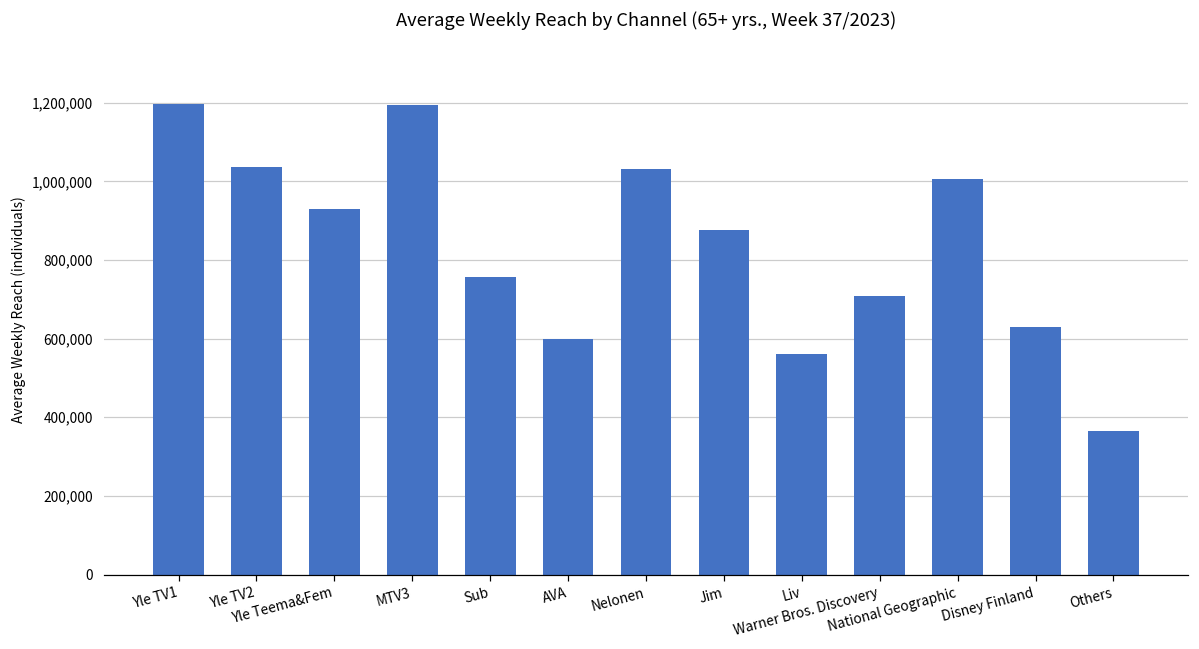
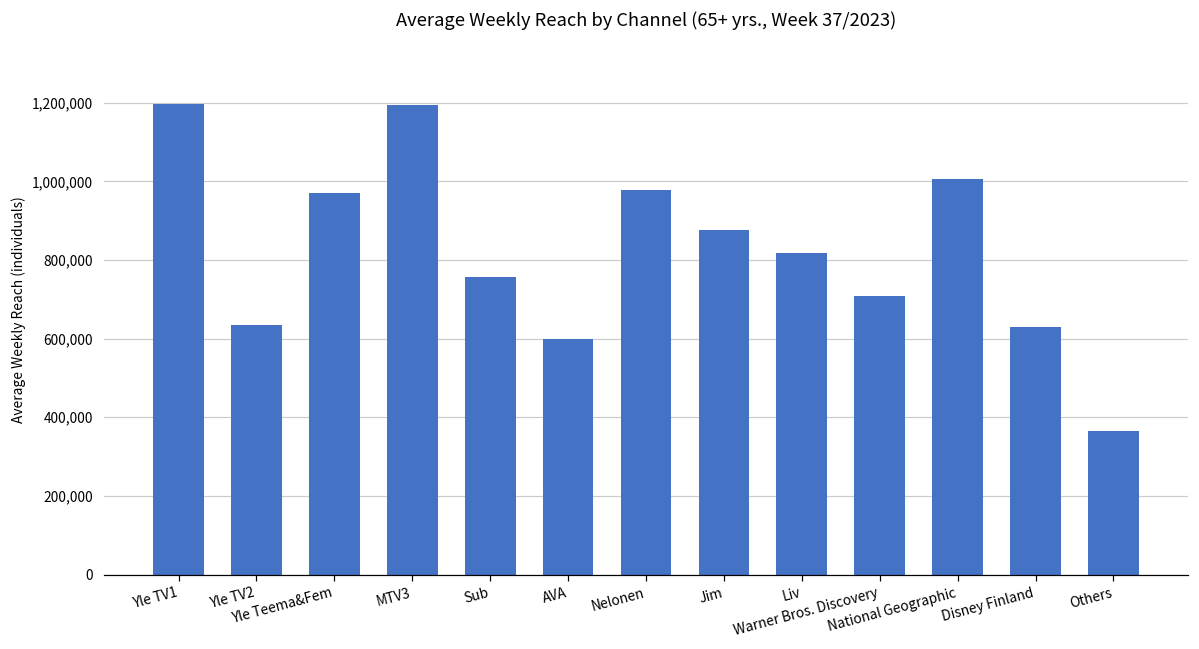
Yle TV2: 1,040,000 -> 640,000
Yle Teema&Fem: 930,000 -> 970,000
Nelonen: 1,030,000 -> 980,000
Liv: 560,000 -> 820,000
